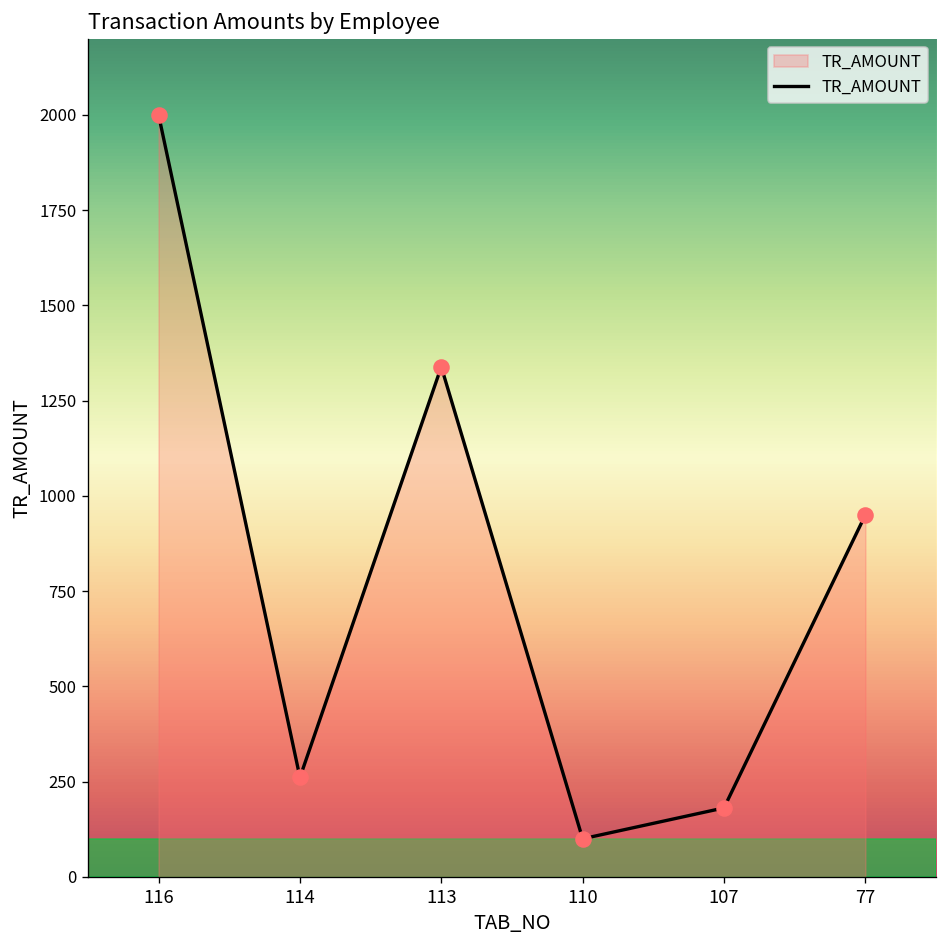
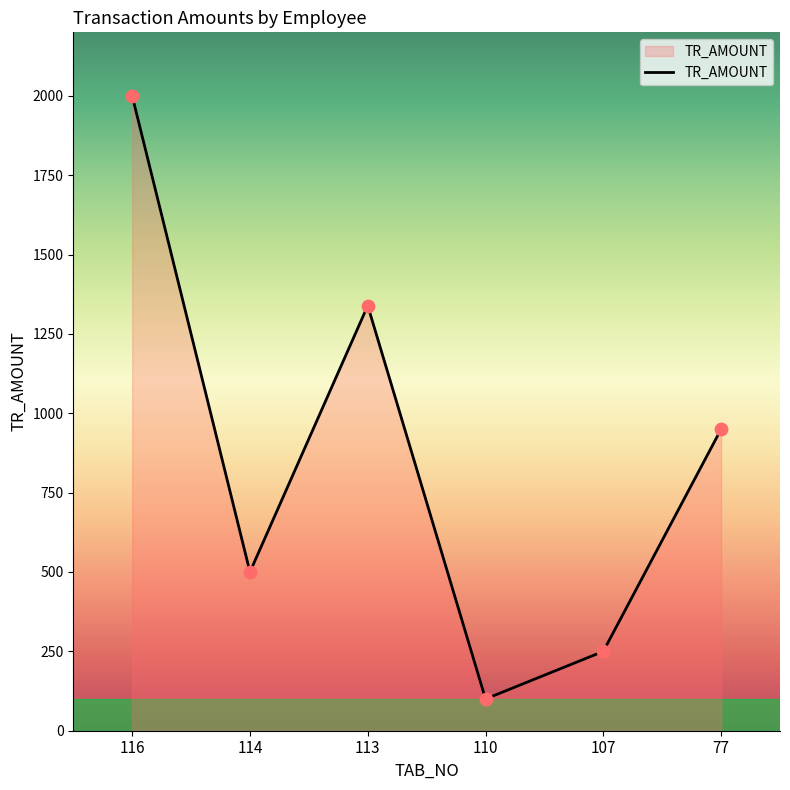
114: 260 -> 500
107: 180 -> 250
